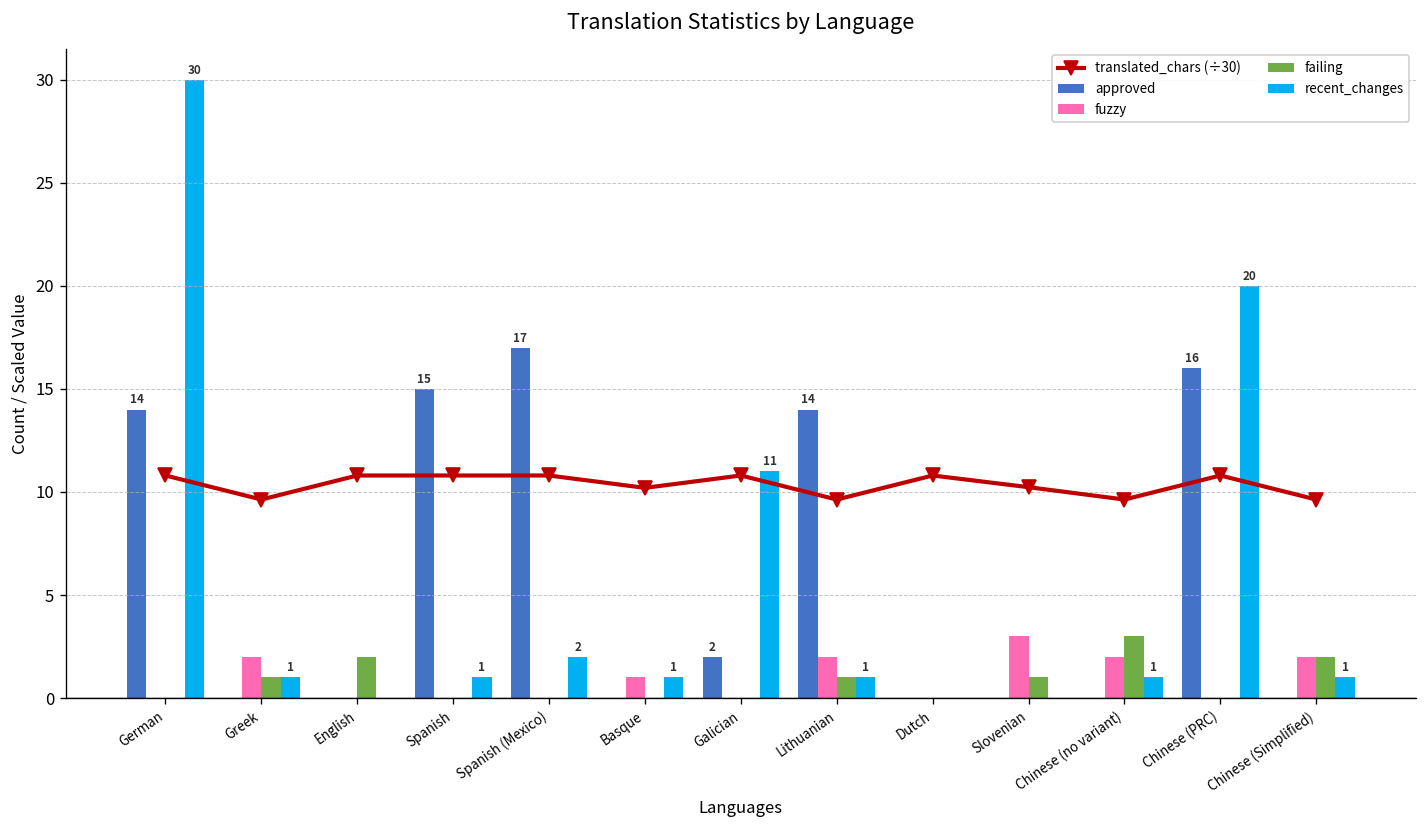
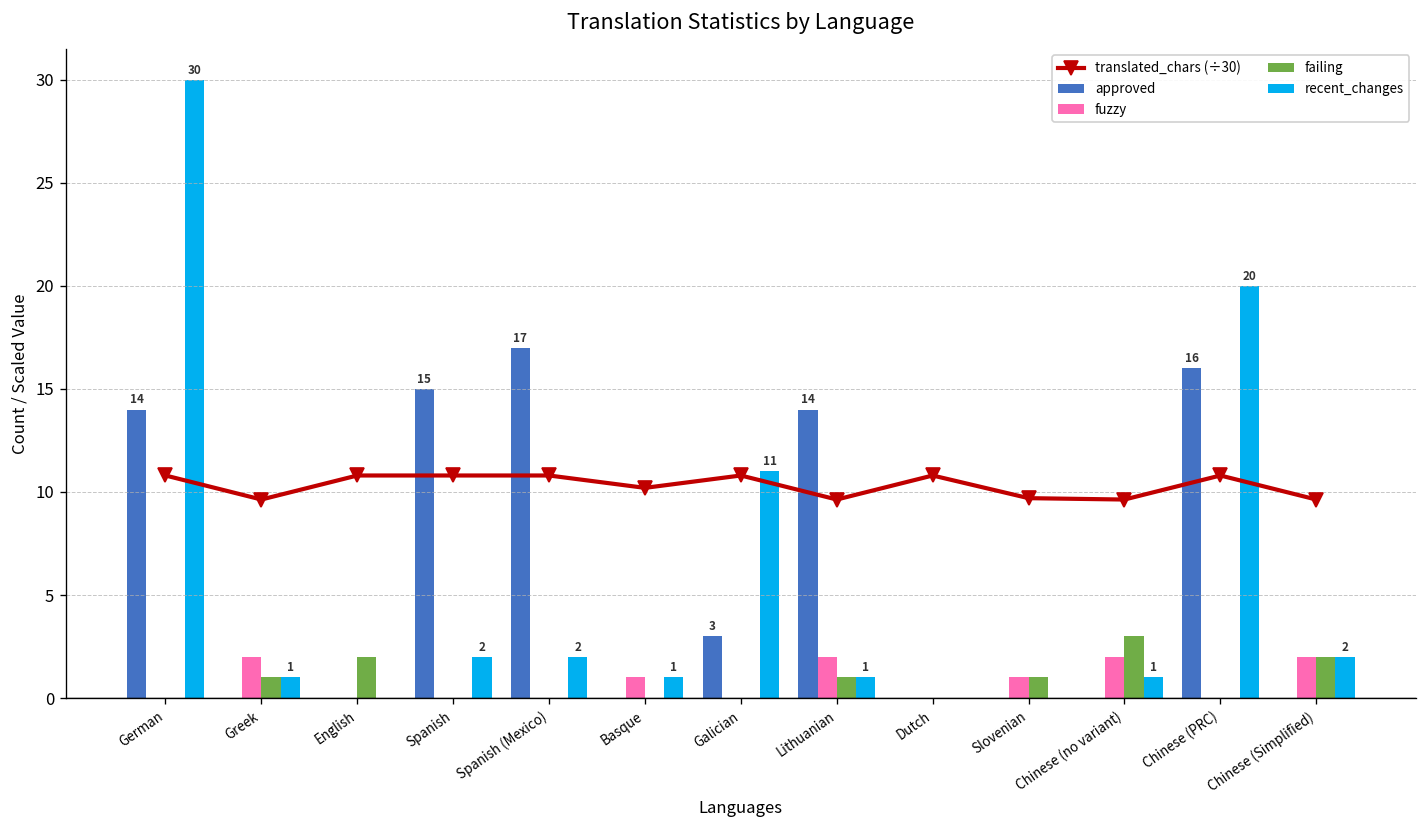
recent_changes, Spanish: 1 -> 2
approved, Galician: 2 -> 3
fuzzy, Slovenian: 3 -> 1
translated_chars (÷30), Slovenian: 10.2 -> 9.7
recent_changes, Chinese (Simplified): 1 -> 2
